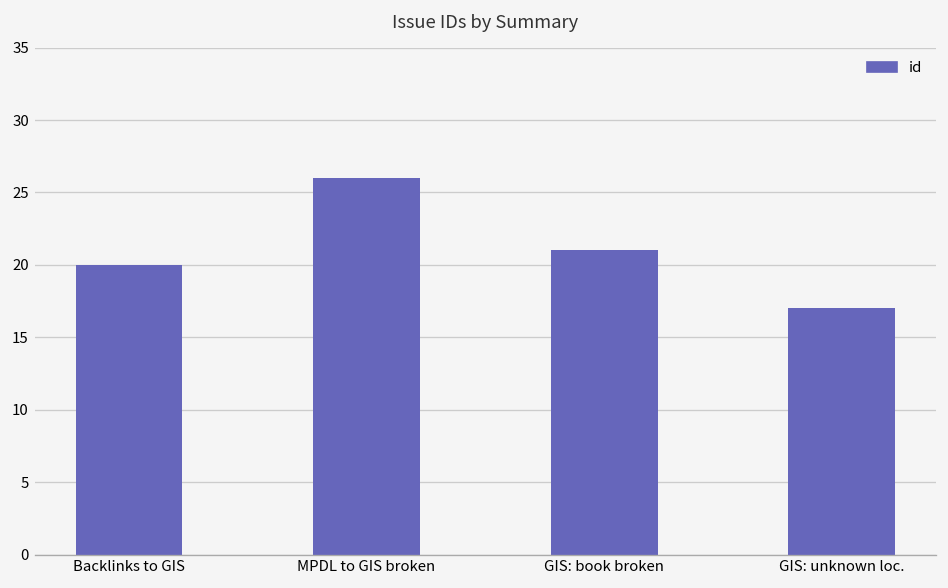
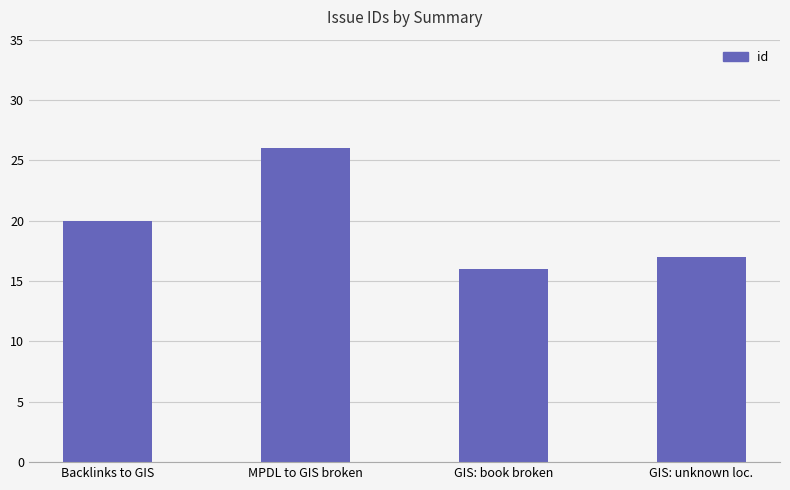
GIS: book broken: 21 -> 16
